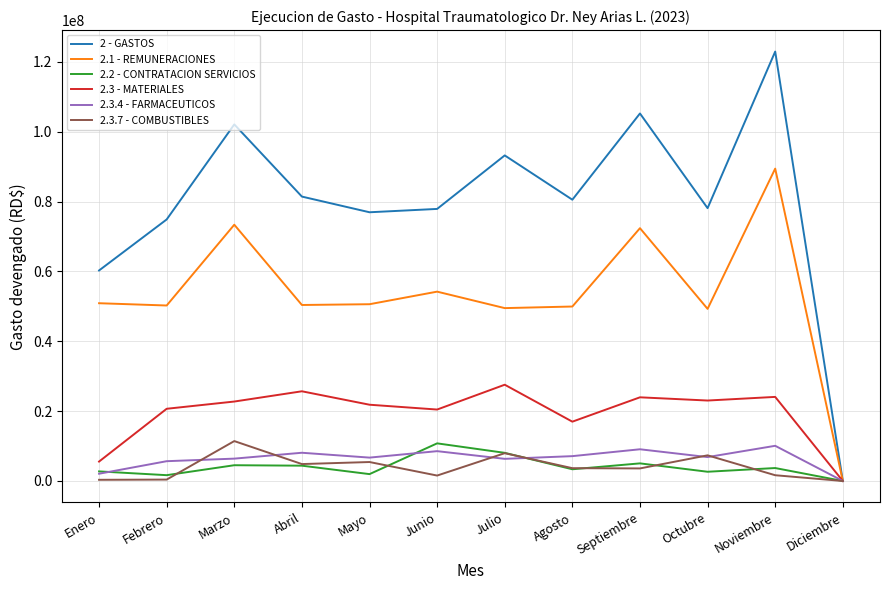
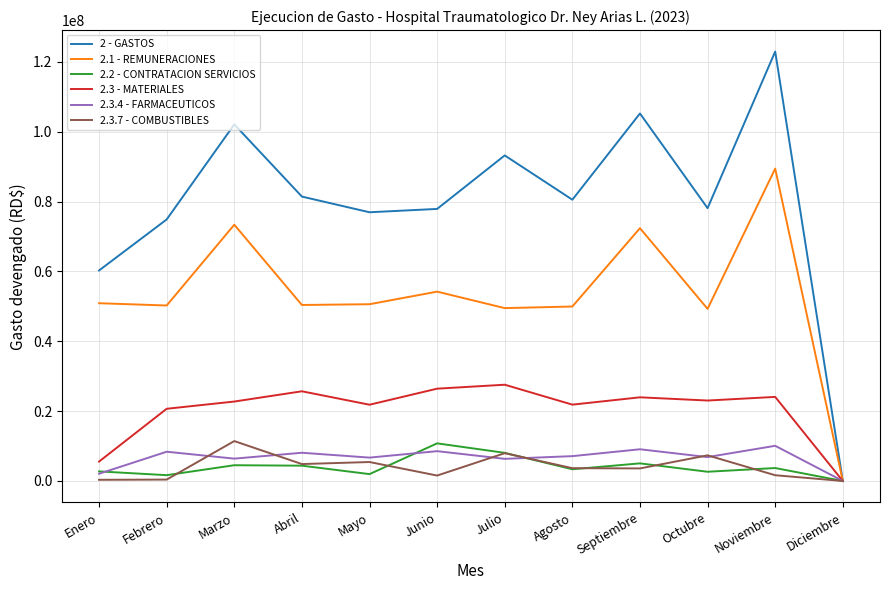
2.3.4 - FARMACEUTICOS, Febrero: 6000000 -> 8000000
2.3 - MATERIALES, Junio: 20000000 -> 26000000
2.3 - MATERIALES, Agosto: 17000000 -> 22000000
